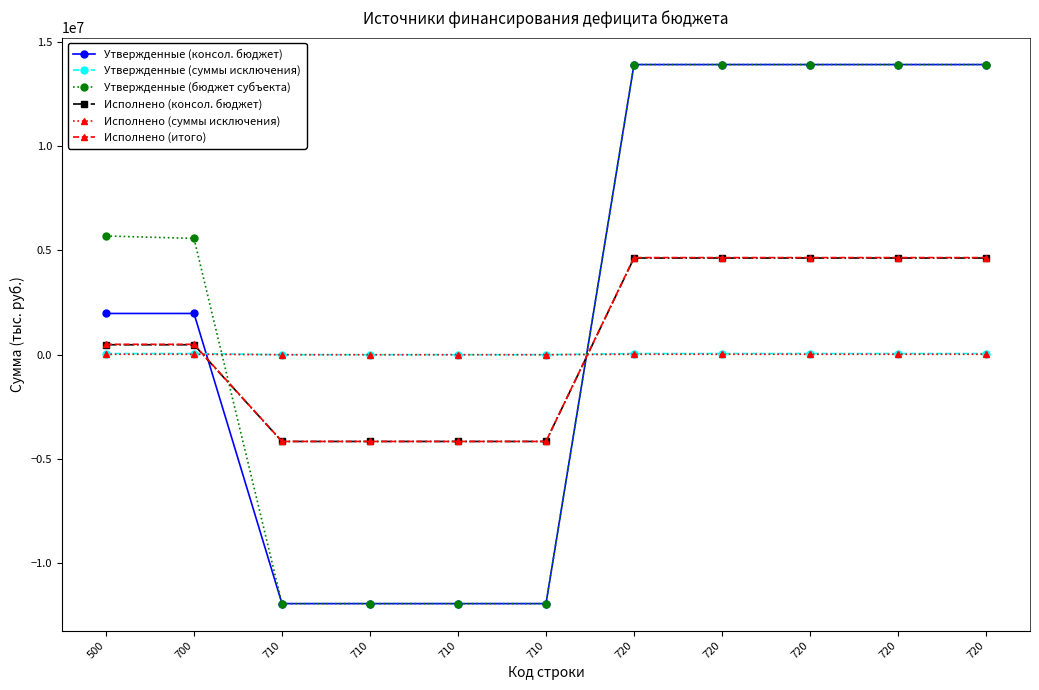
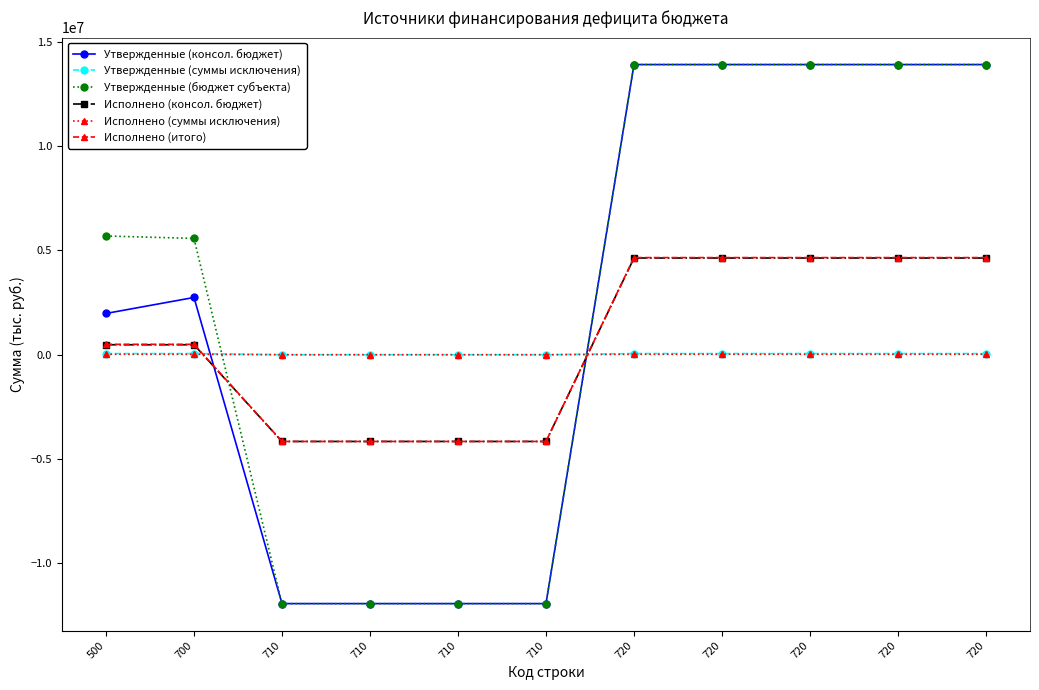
Утвержденные (консол. бюджет), 700: 2000000 -> 2700000
